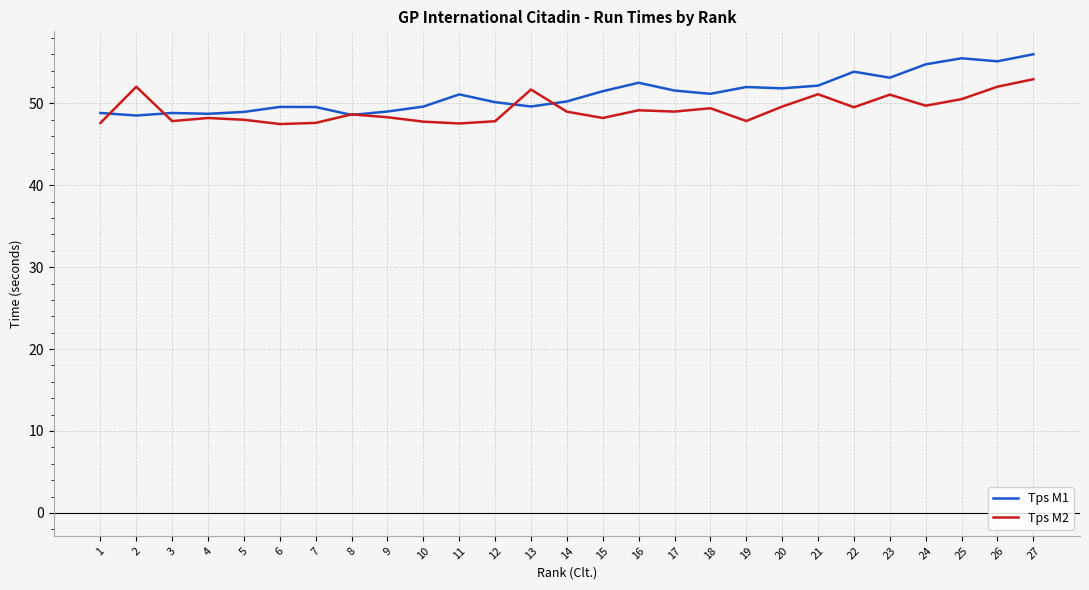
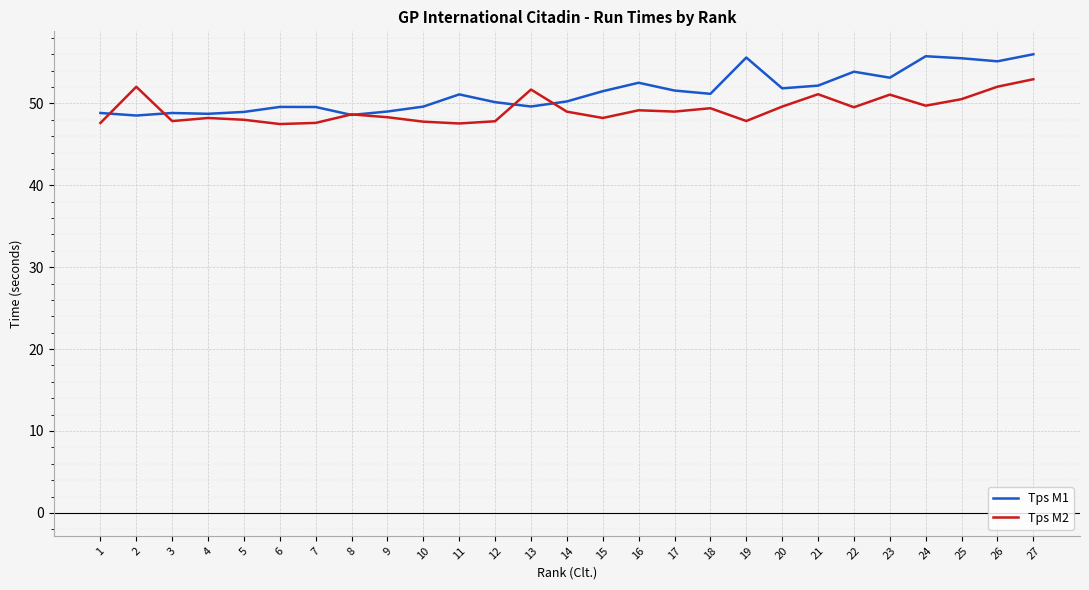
Tps M1, 19: 52 -> 56
Tps M1, 24: 55 -> 56
